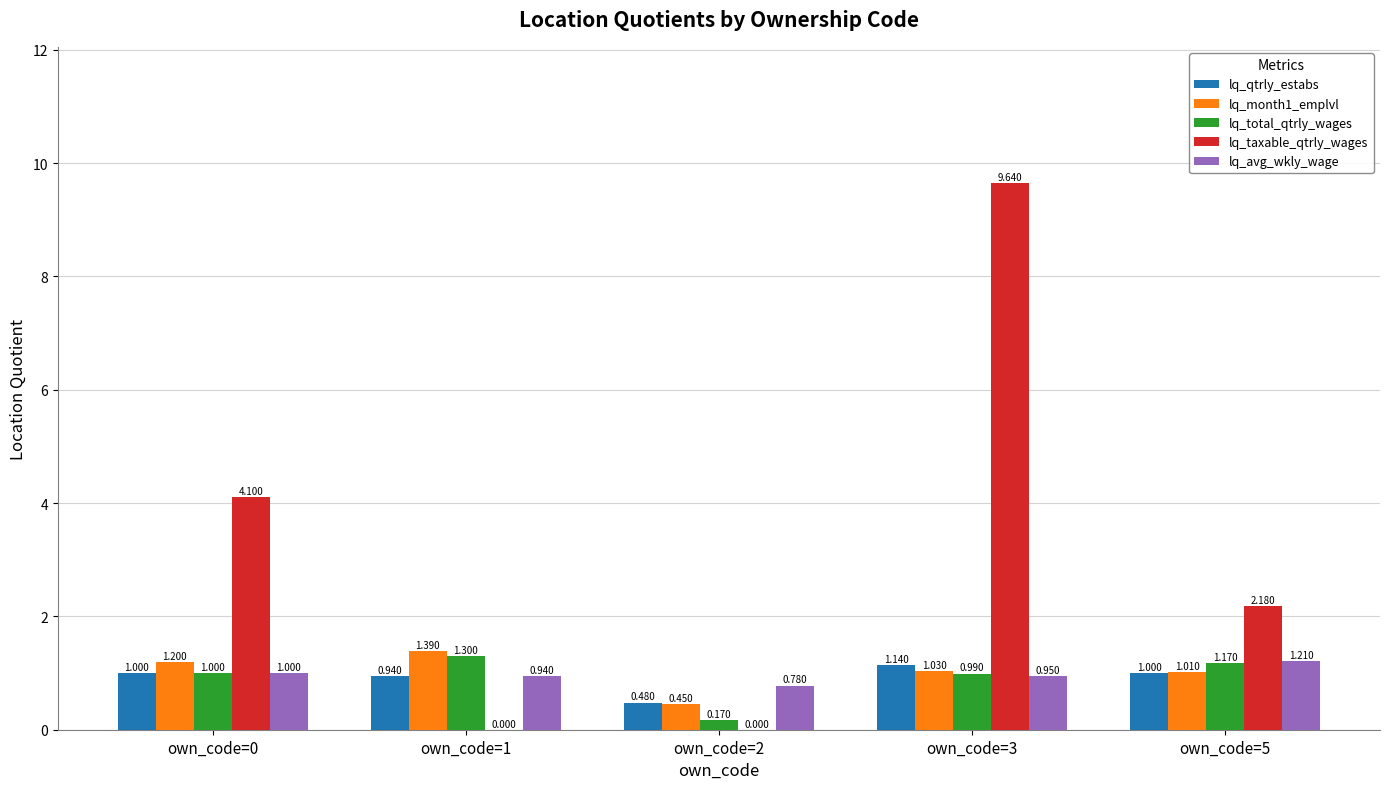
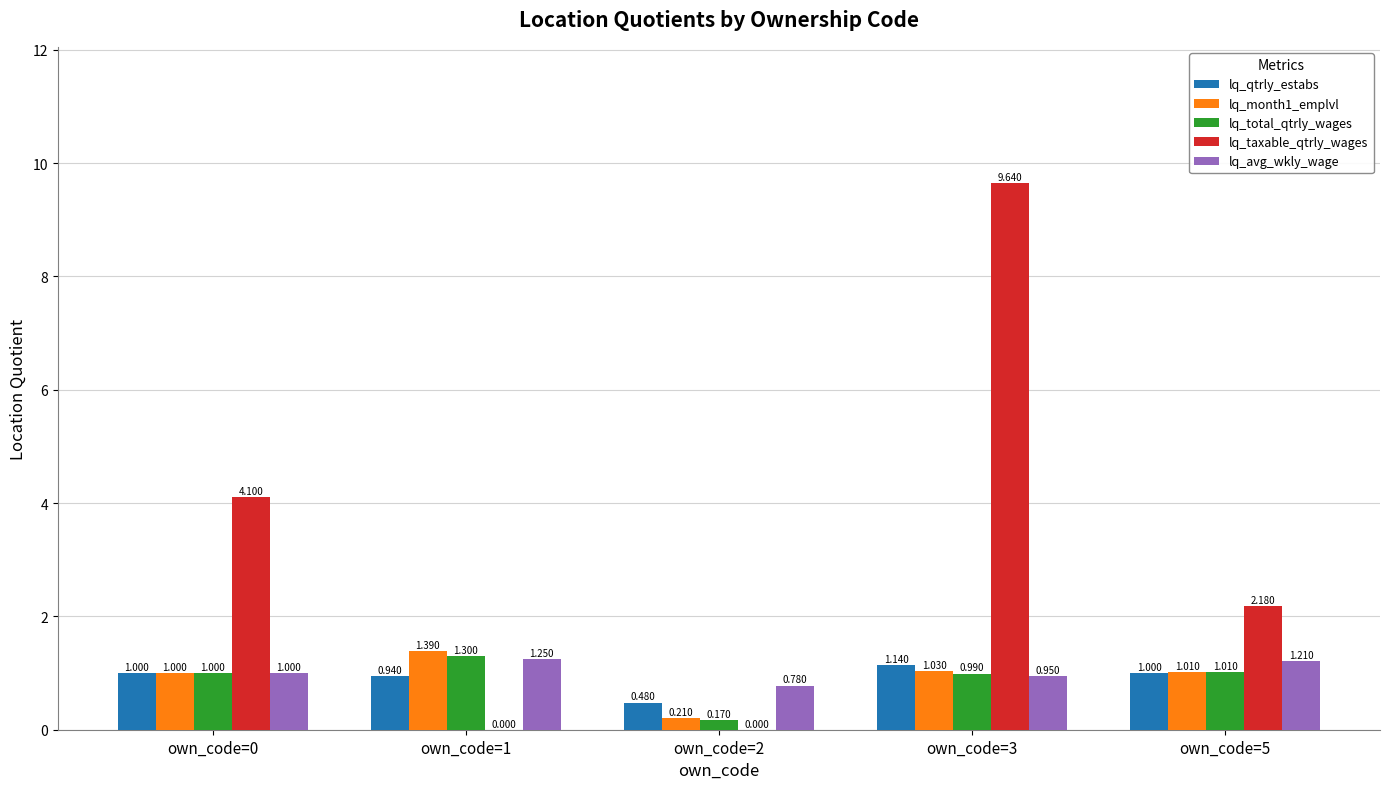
lq_month1_emplvl, own_code=0: 1.200 -> 1.000
lq_avg_wkly_wage, own_code=1: 0.940 -> 1.250
lq_month1_emplvl, own_code=2: 0.450 -> 0.210
lq_total_qtrly_wages, own_code=5: 1.170 -> 1.010
